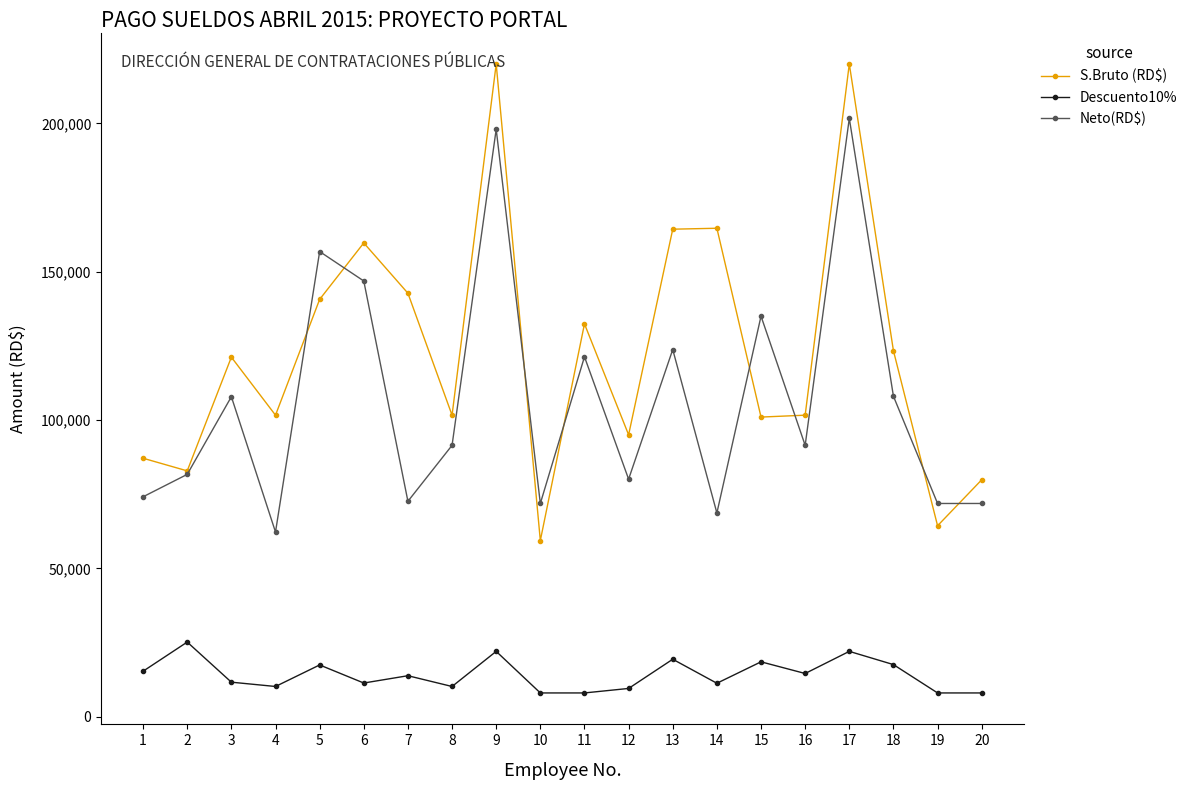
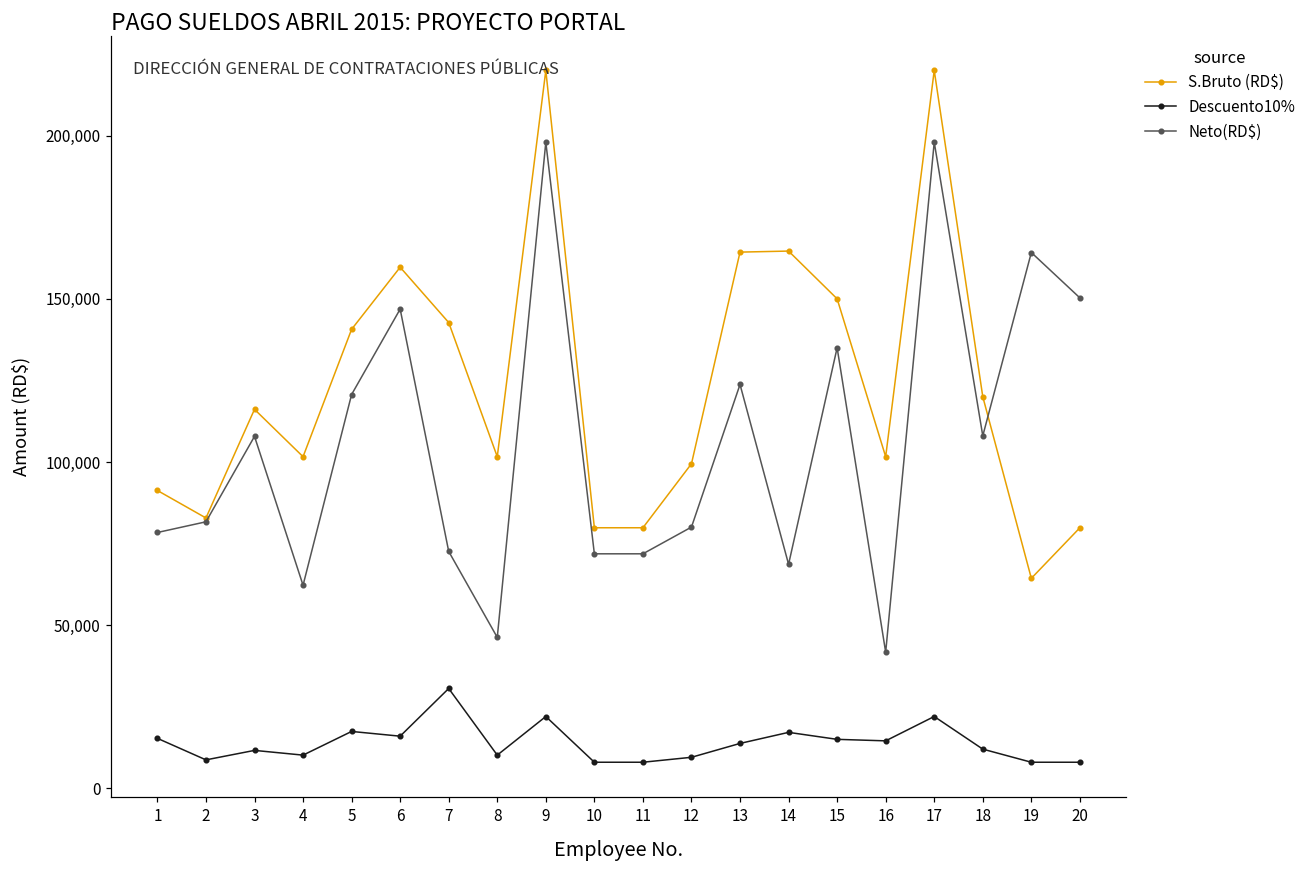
S.Bruto (RD$), 1: 87,000 -> 91,000
Neto(RD$), 1: 74,000 -> 78,000
Descuento10%, 2: 25,000 -> 9,000
S.Bruto (RD$), 3: 121,000 -> 116,000
Neto(RD$), 5: 157,000 -> 121,000
Descuento10%, 6: 11,000 -> 16,000
Descuento10%, 7: 14,000 -> 31,000
Neto(RD$), 8: 91,000 -> 46,000
S.Bruto (RD$), 10: 59,000 -> 80,000
S.Bruto (RD$), 11: 132,000 -> 80,000
Neto(RD$), 11: 121,000 -> 72,000
S.Bruto (RD$), 12: 95,000 -> 99,000
Descuento10%, 13: 19,000 -> 14,000
Descuento10%, 14: 11,000 -> 17,000
S.Bruto (RD$), 15: 101,000 -> 150,000
Descuento10%, 15: 18,000 -> 15,000
Neto(RD$), 16: 91,000 -> 42,000
Neto(RD$), 17: 202,000 -> 198,000
S.Bruto (RD$), 18: 123,000 -> 120,000
Descuento10%, 18: 18,000 -> 12,000
Neto(RD$), 19: 72,000 -> 164,000
Neto(RD$), 20: 72,000 -> 150,000
